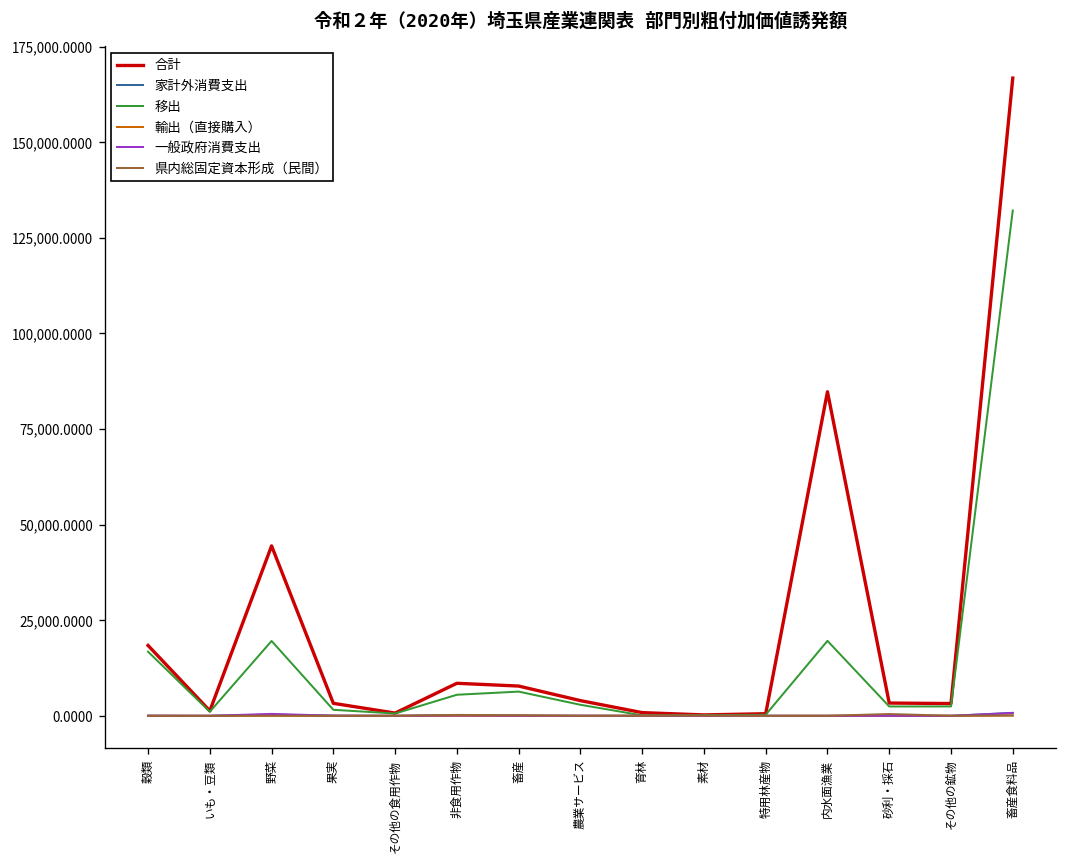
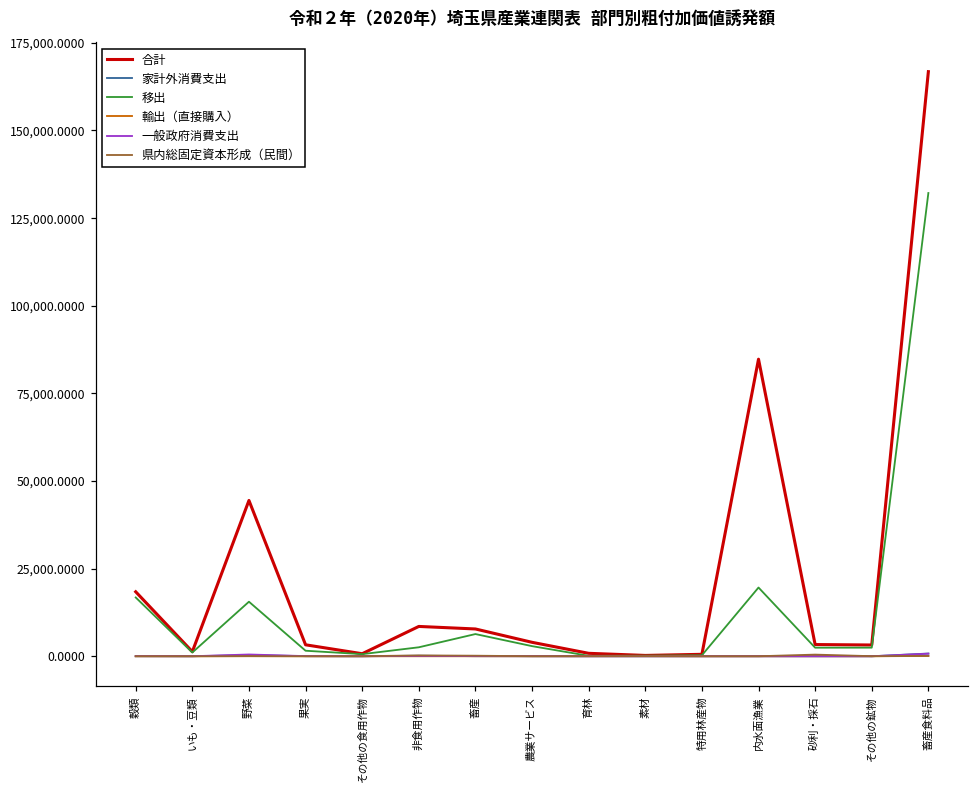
移出, 野菜: 20,000 -> 16,000
移出, 非食用作物: 6,000 -> 3,000
